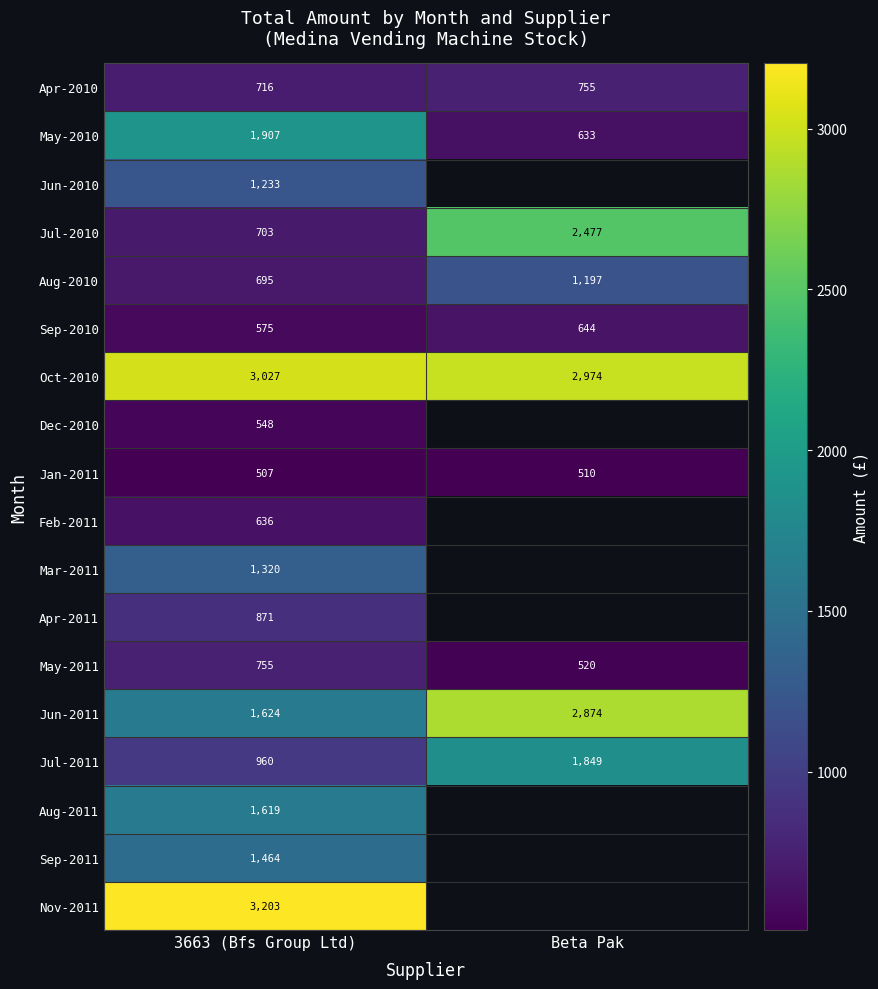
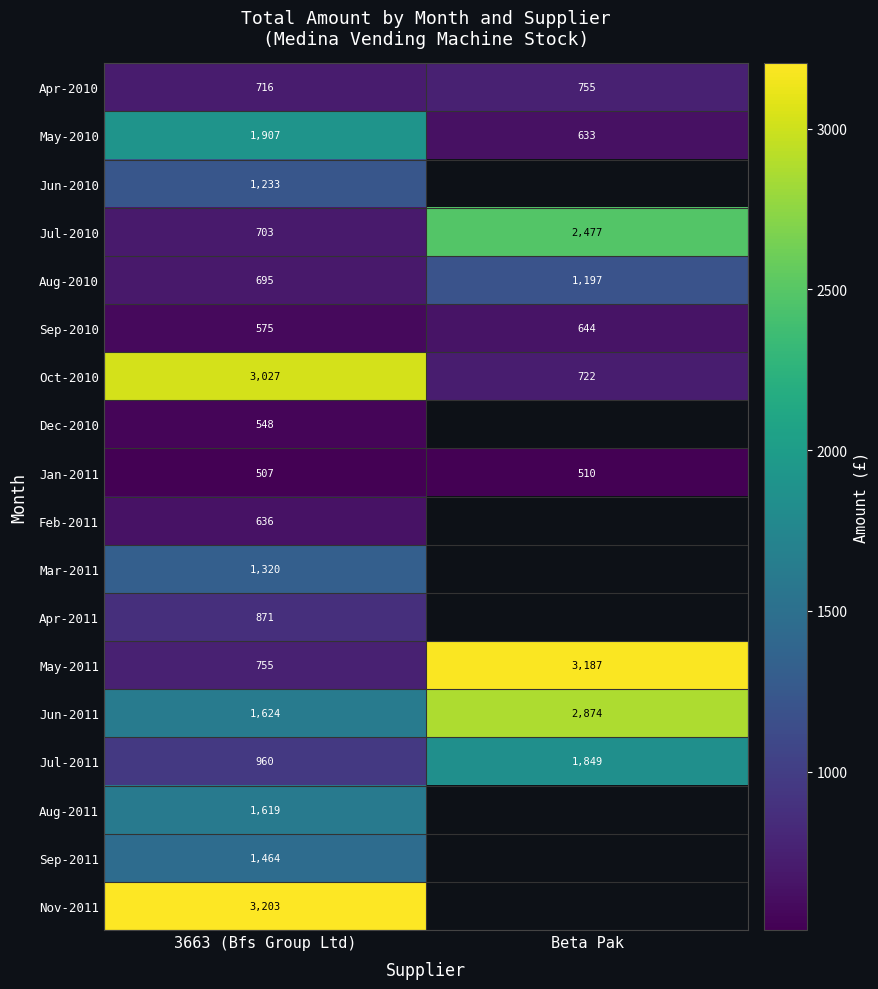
Oct-2010, Beta Pak: 2,974 -> 722
May-2011, Beta Pak: 520 -> 3,187
